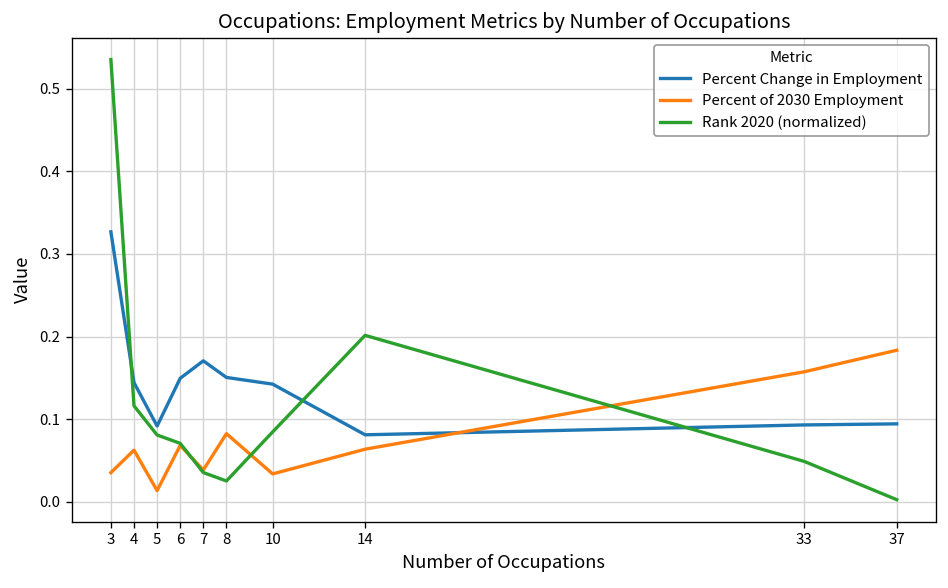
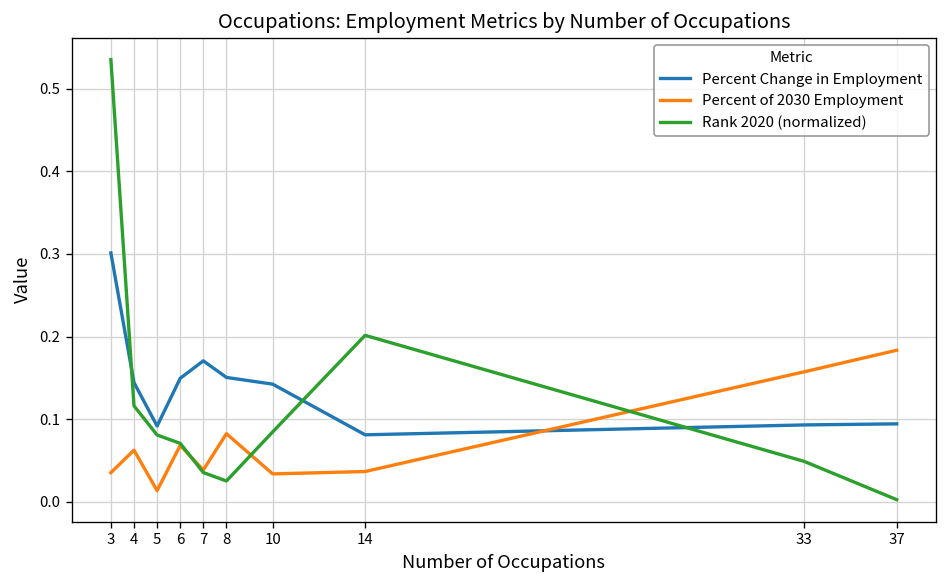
Percent Change in Employment, 3: 0.33 -> 0.30
Percent of 2030 Employment, 14: 0.06 -> 0.04
